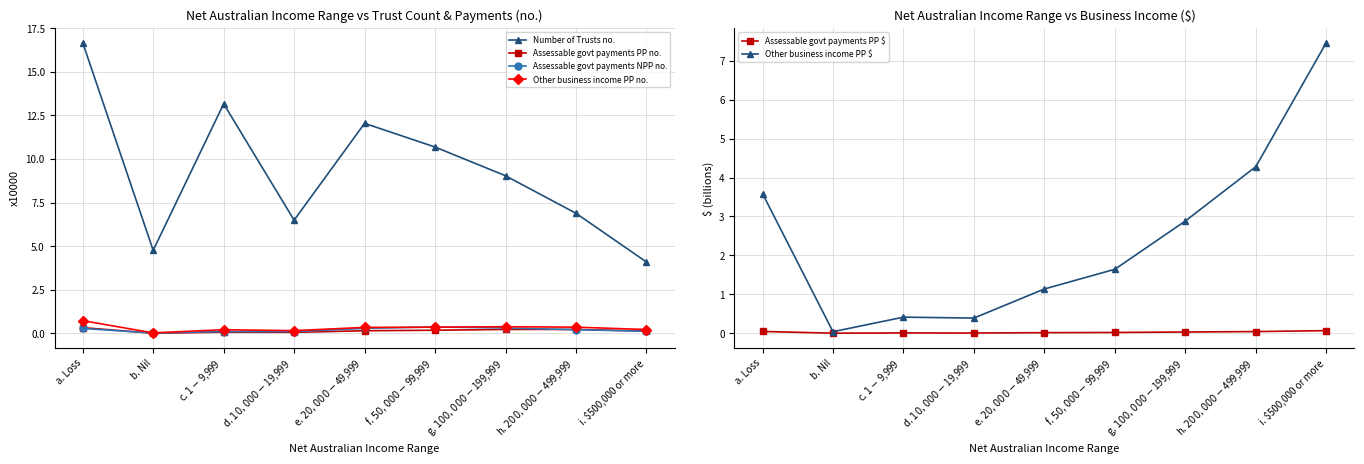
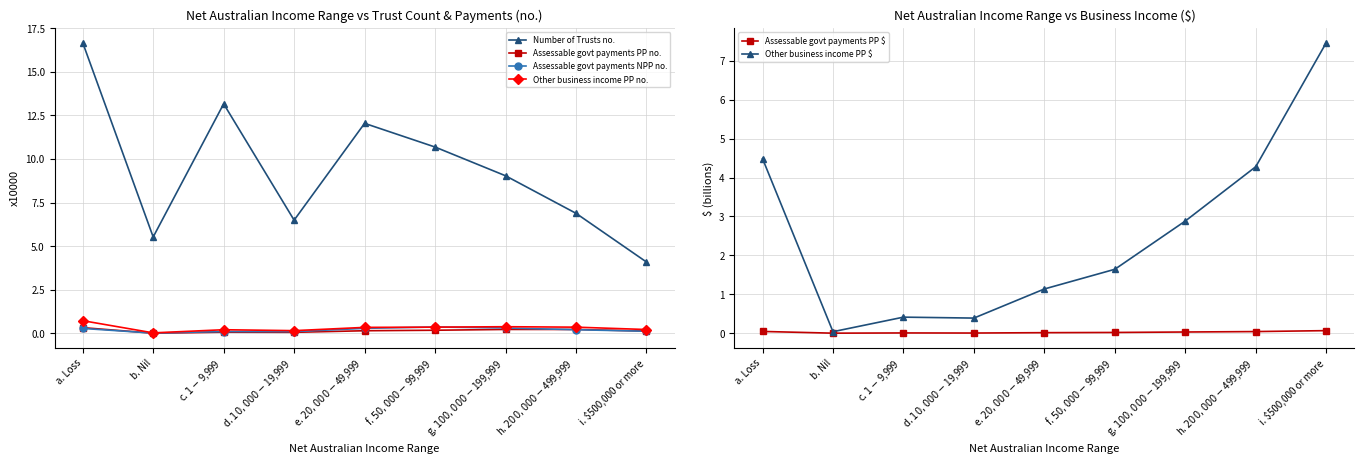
Net Australian Income Range vs Trust Count & Payments (no.), Number of Trusts no., b. Nil: 4.8 -> 5.5
Net Australian Income Range vs Business Income ($), Other business income PP $, a. Loss: 3.6 -> 4.5
